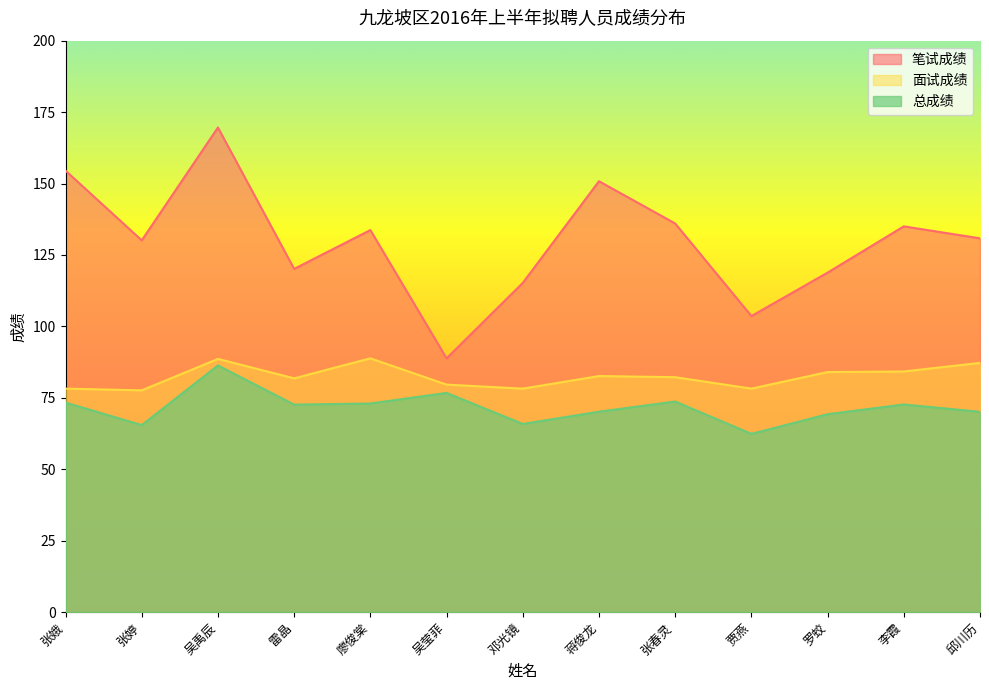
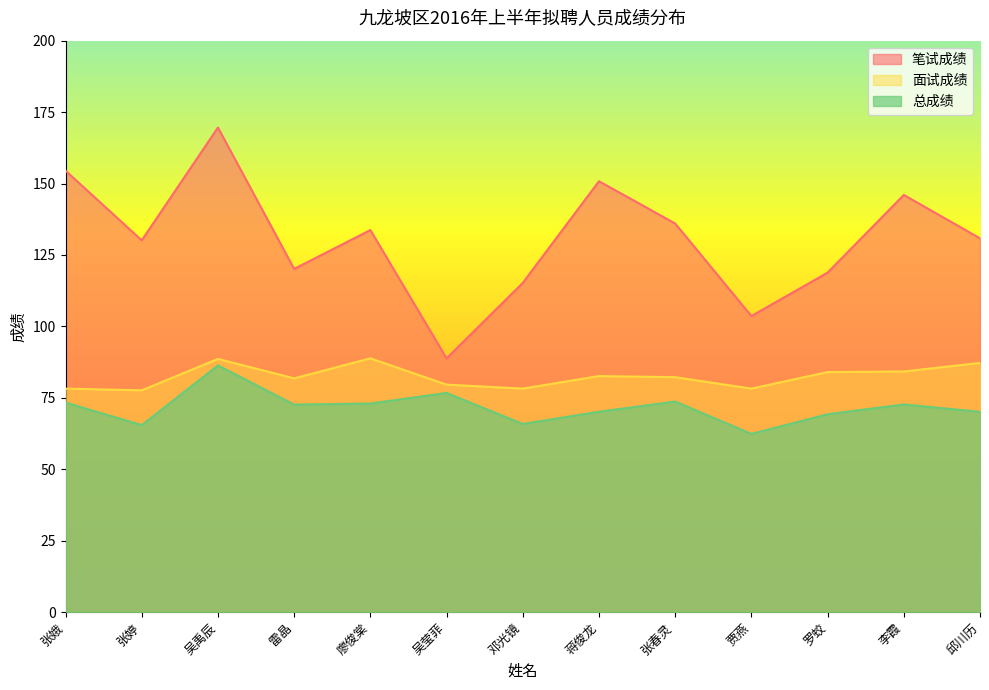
笔试成绩, 李霞: 135 -> 146
